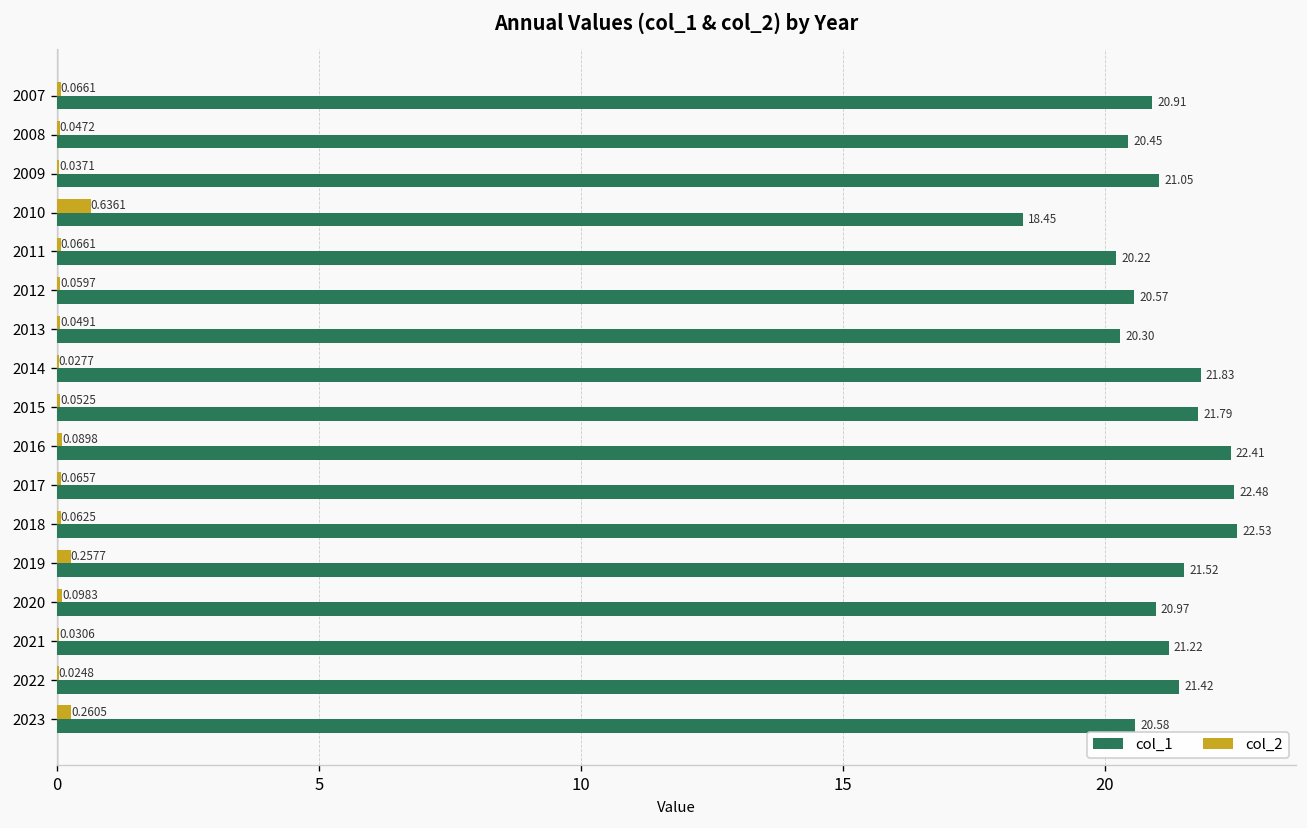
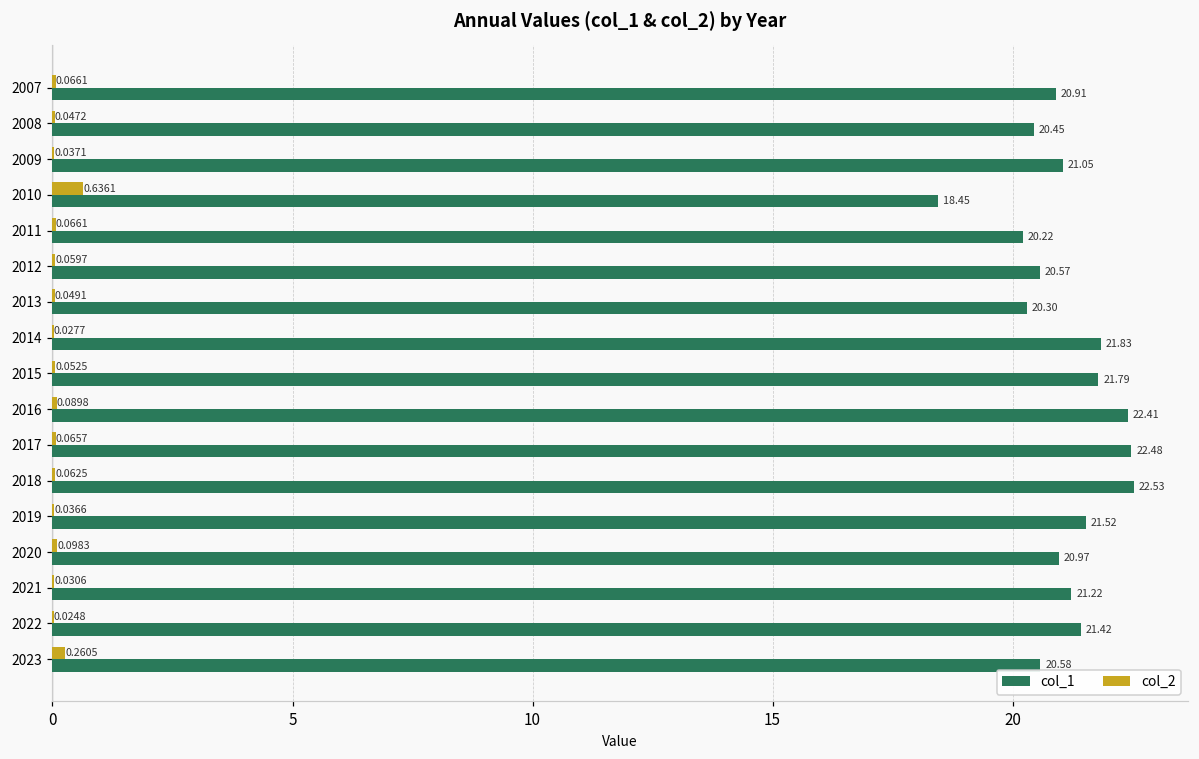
col_2, 2019: 0.2577 -> 0.0366
